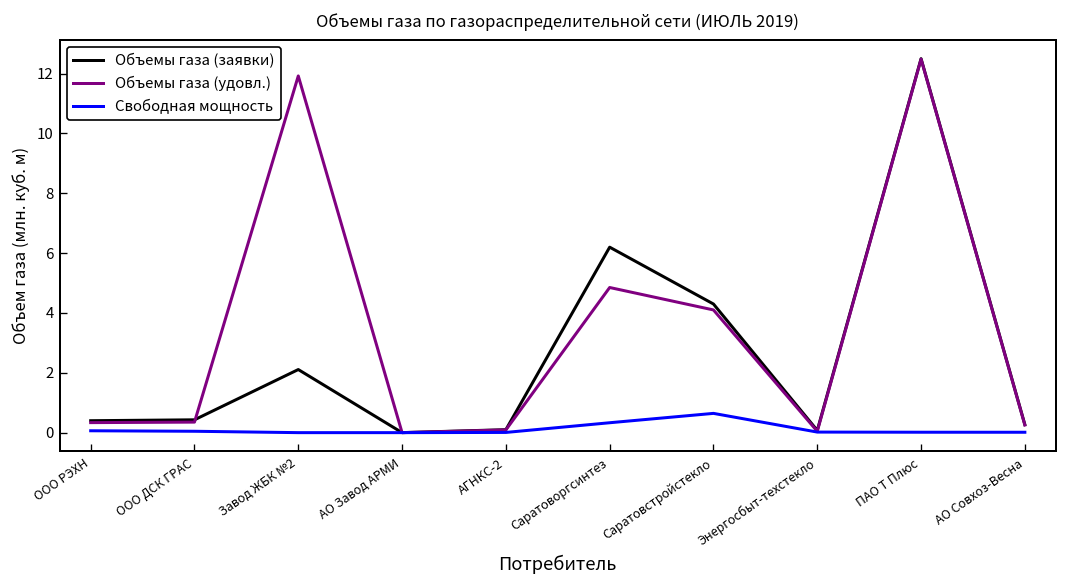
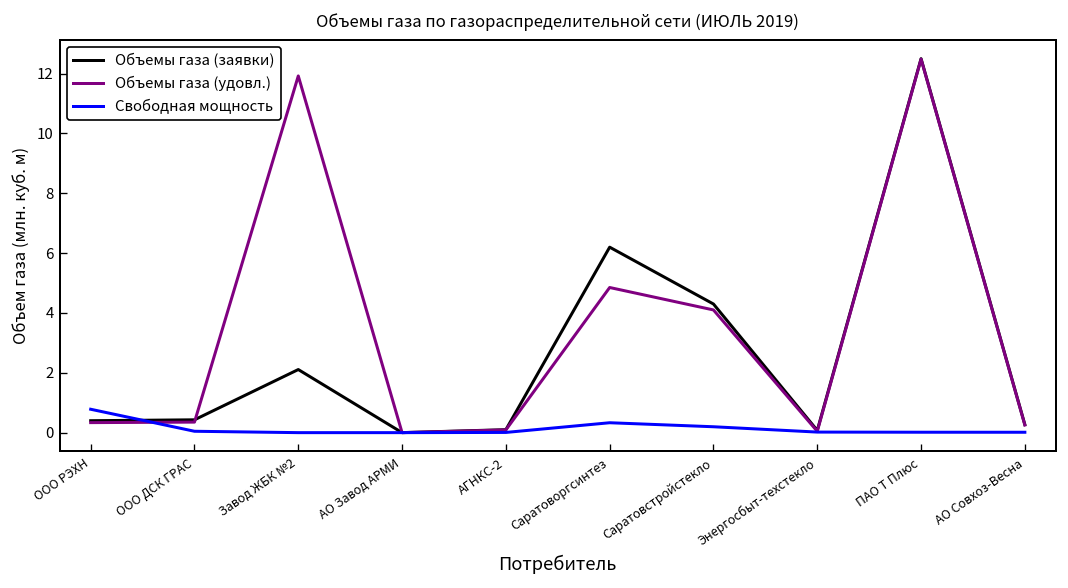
Свободная мощность, ООО РЭХН: 0.1 -> 0.8
Свободная мощность, Саратовстройстекло: 0.6 -> 0.2
